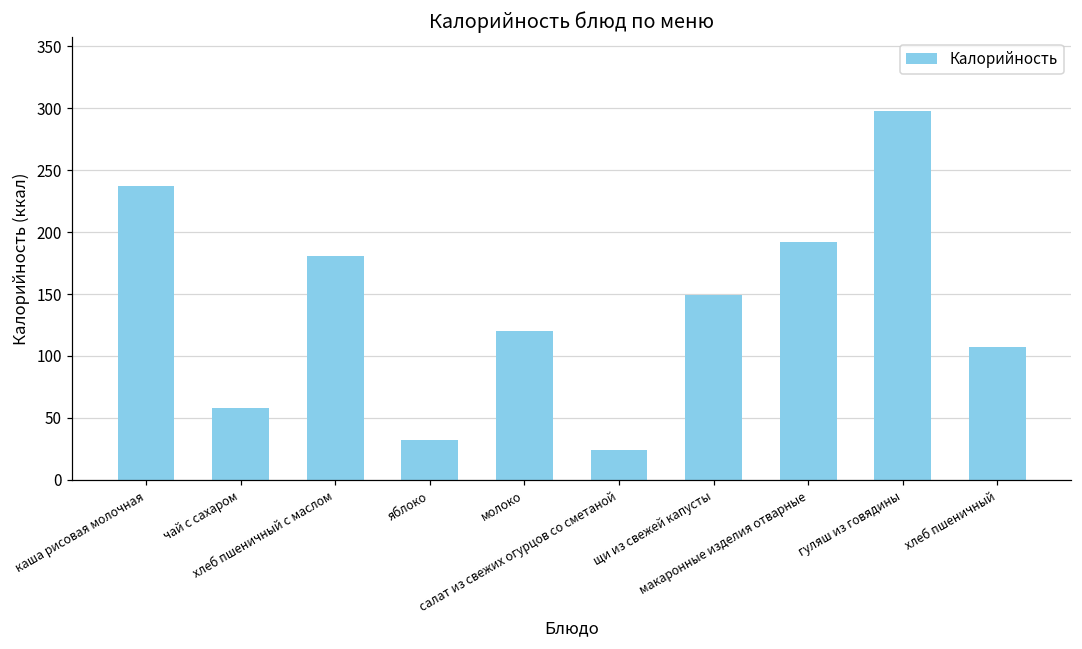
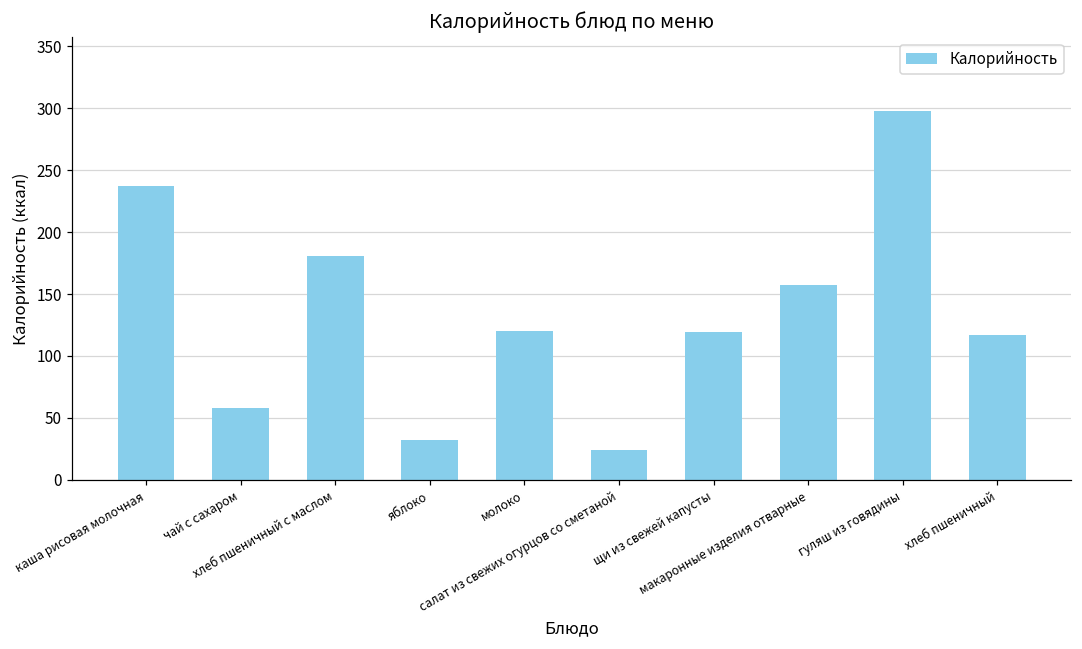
щи из свежей капусты: 149 -> 119
макаронные изделия отварные: 192 -> 157
хлеб пшеничный: 107 -> 117
